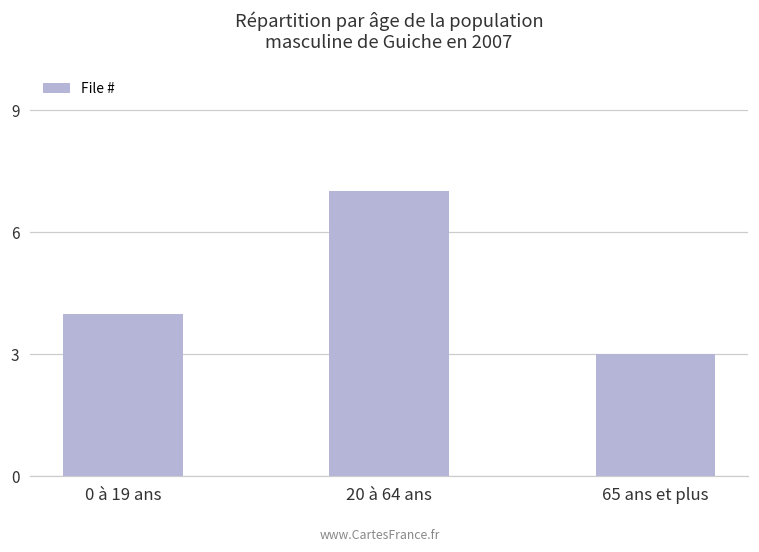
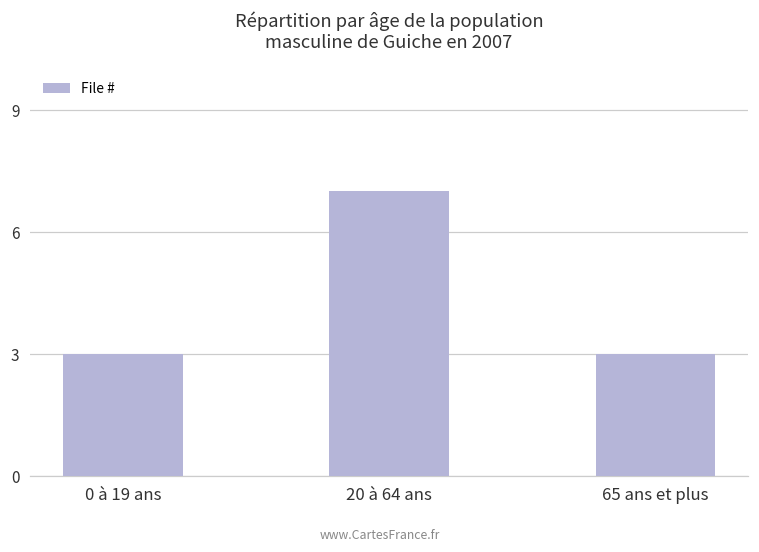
0 à 19 ans: 4 -> 3
